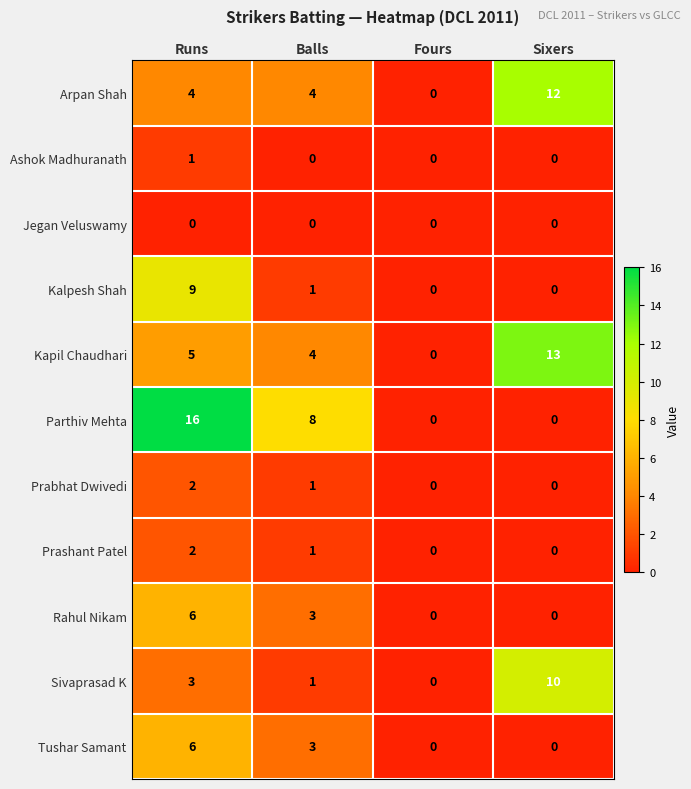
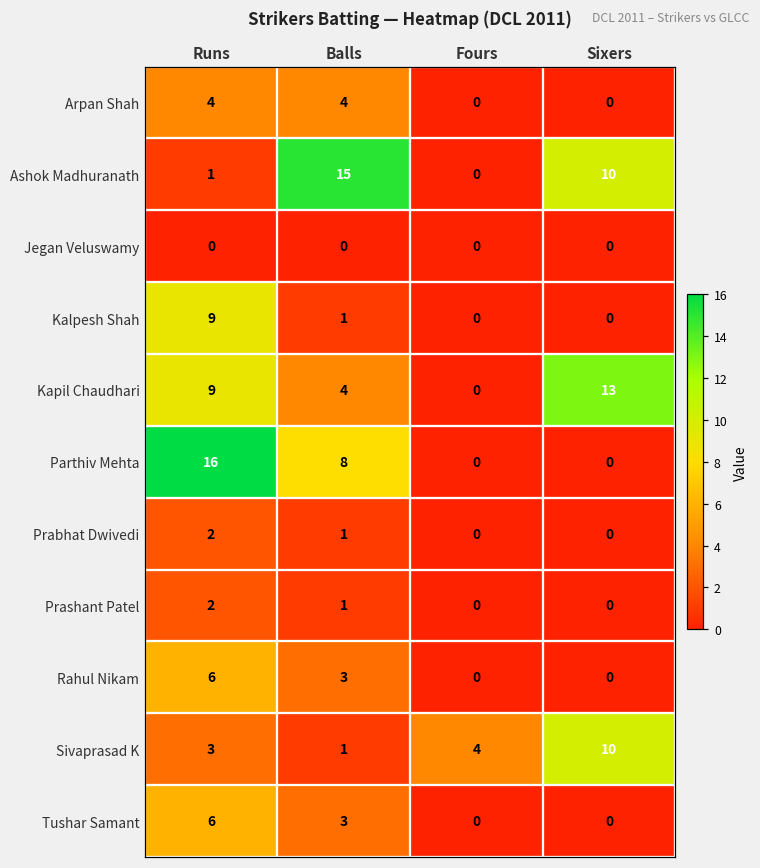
Arpan Shah, Sixers: 12 -> 0
Ashok Madhuranath, Balls: 0 -> 15
Ashok Madhuranath, Sixers: 0 -> 10
Kapil Chaudhari, Runs: 5 -> 9
Sivaprasad K, Fours: 0 -> 4
